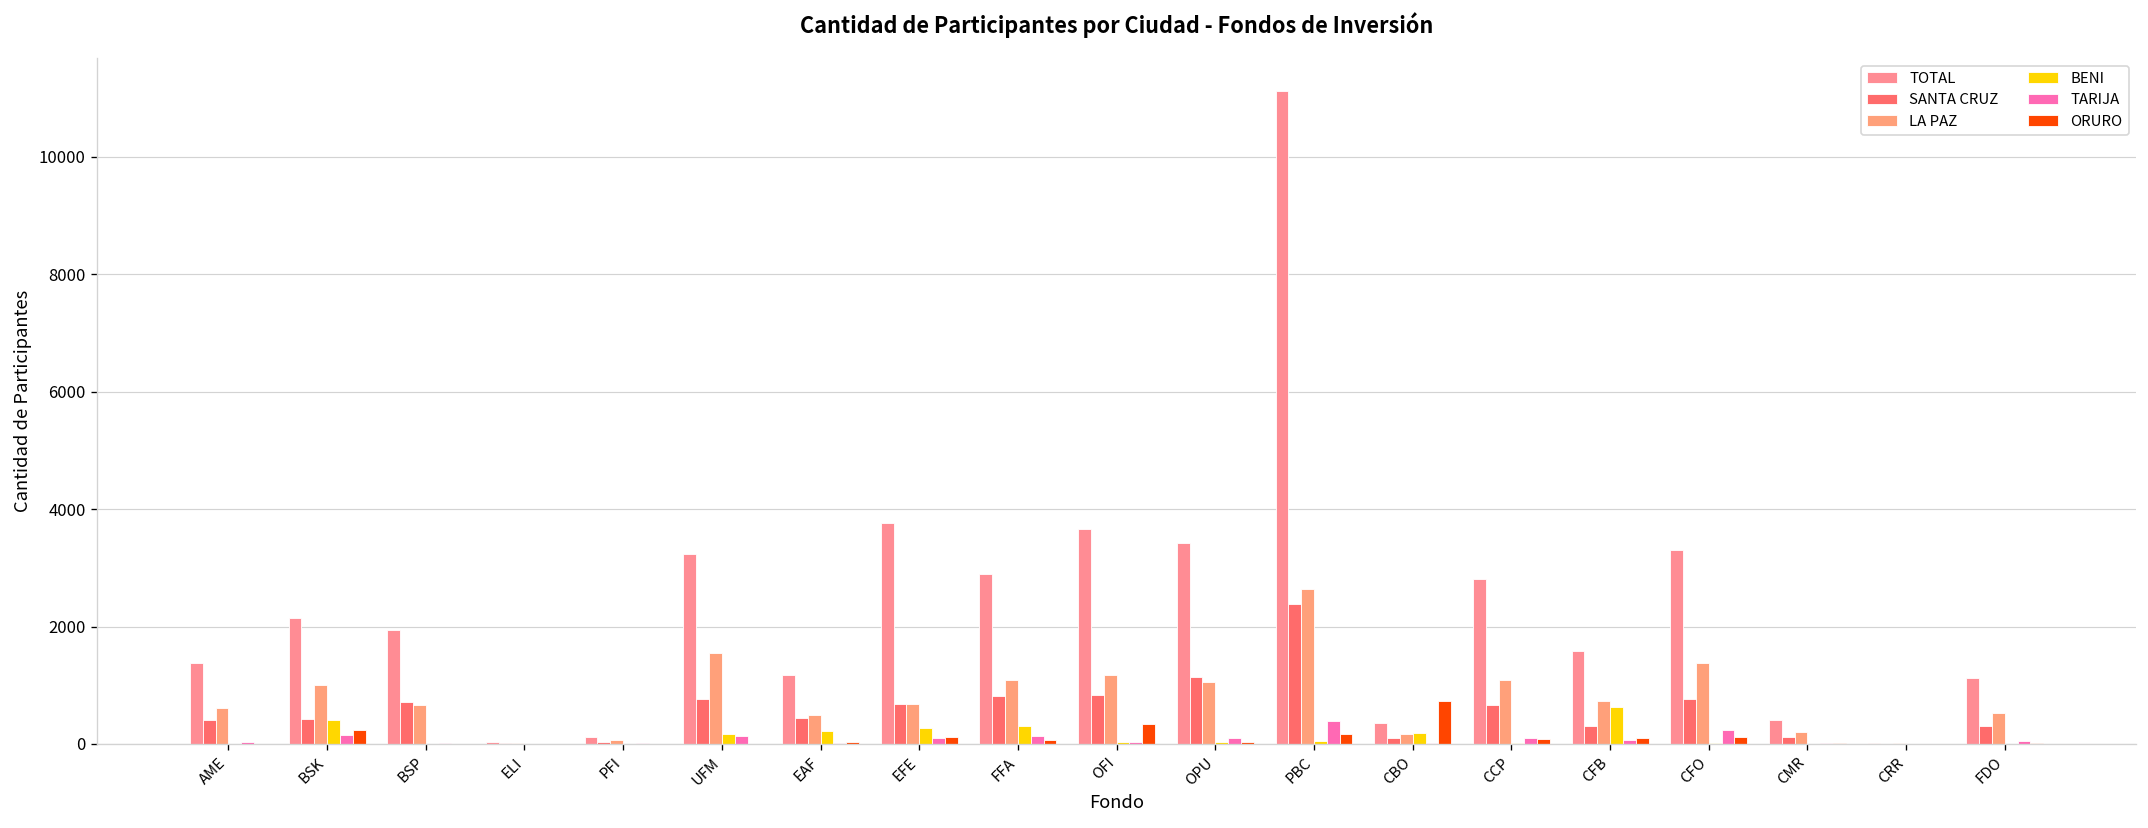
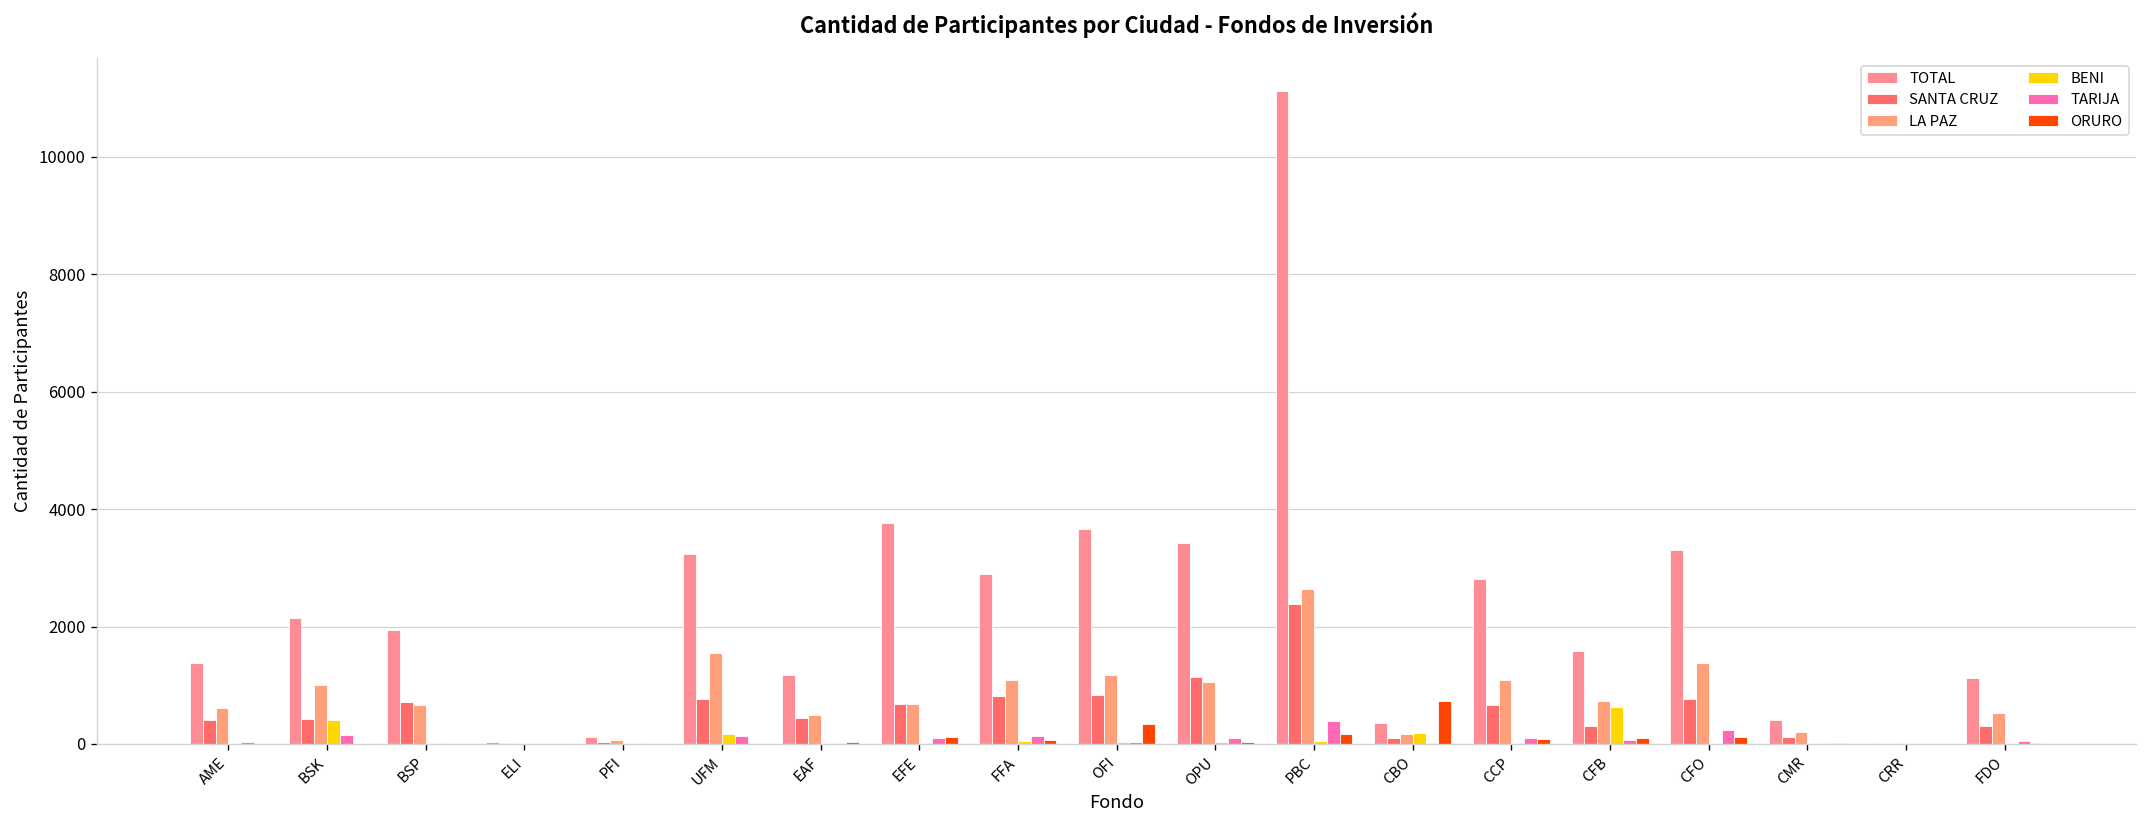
ORURO, BSK: 200 -> 0
BENI, EAF: 200 -> 0
BENI, EFE: 300 -> 0
BENI, FFA: 300 -> 100
